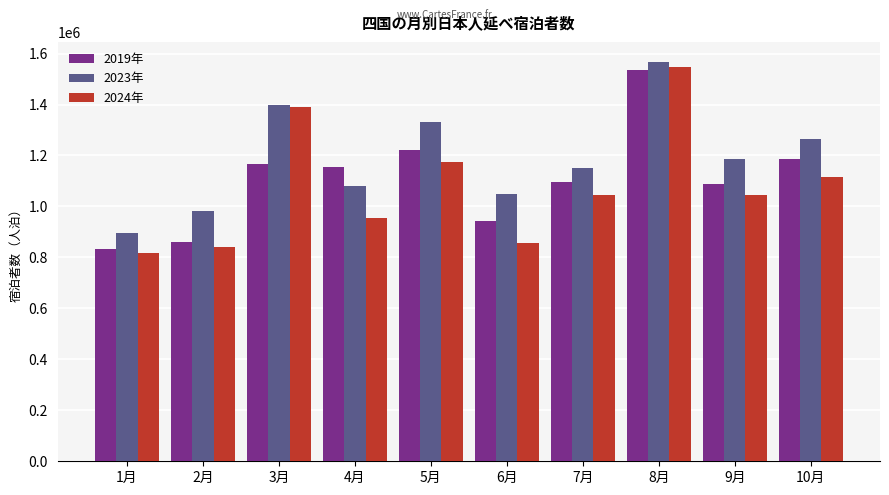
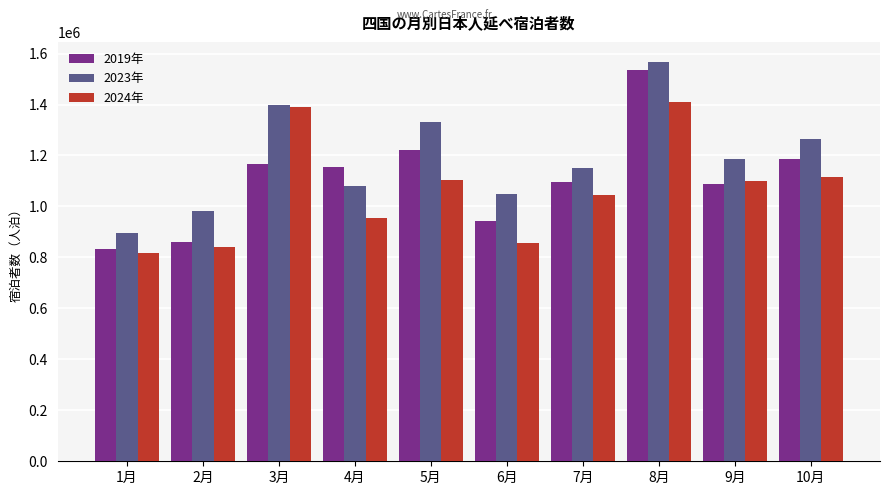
2024年, 5月: 1170000 -> 1100000
2024年, 8月: 1550000 -> 1410000
2024年, 9月: 1040000 -> 1100000
